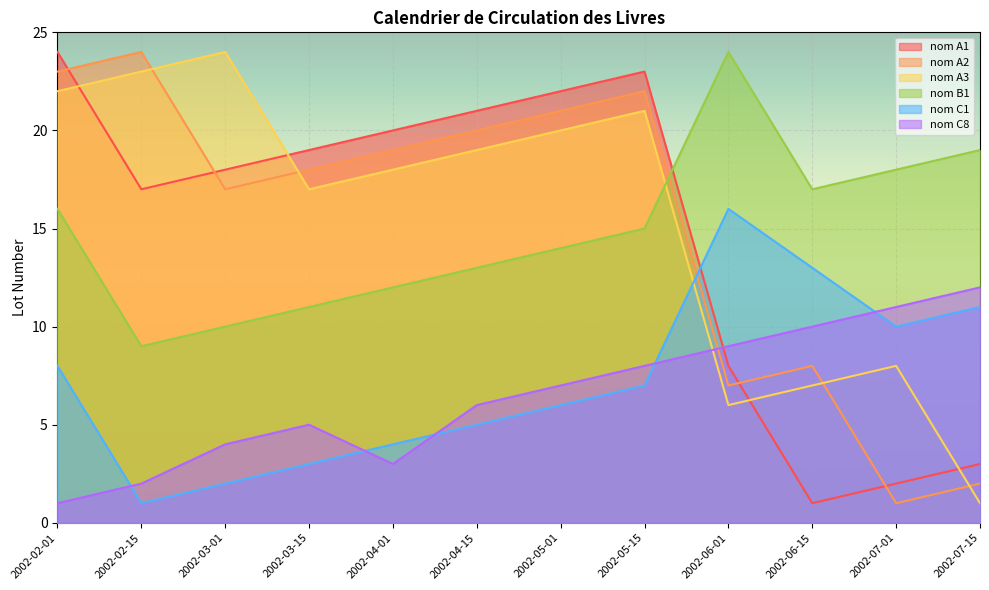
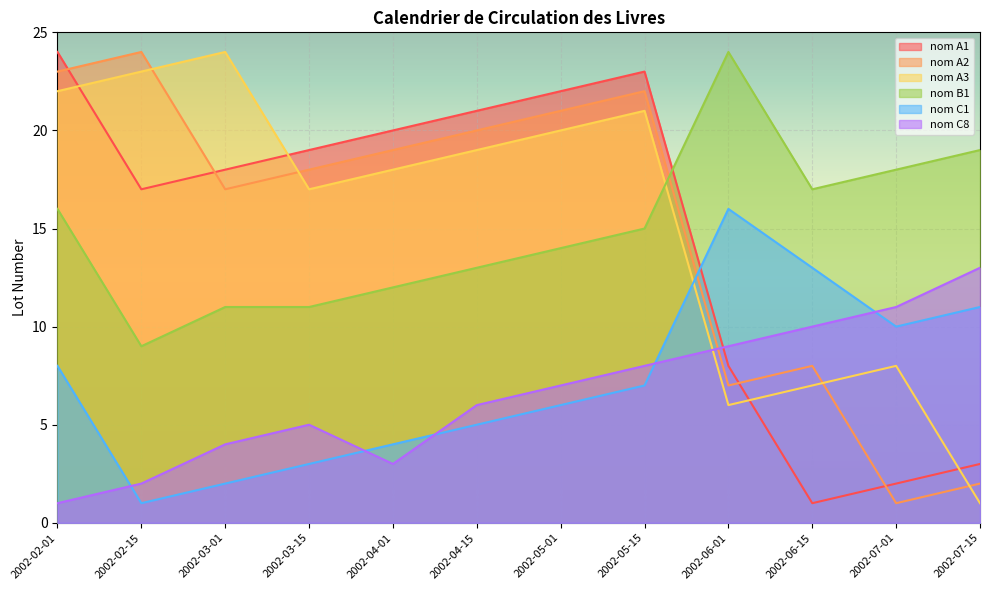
nom B1, 2002-03-01: 10 -> 11
nom C8, 2002-07-15: 12 -> 13
